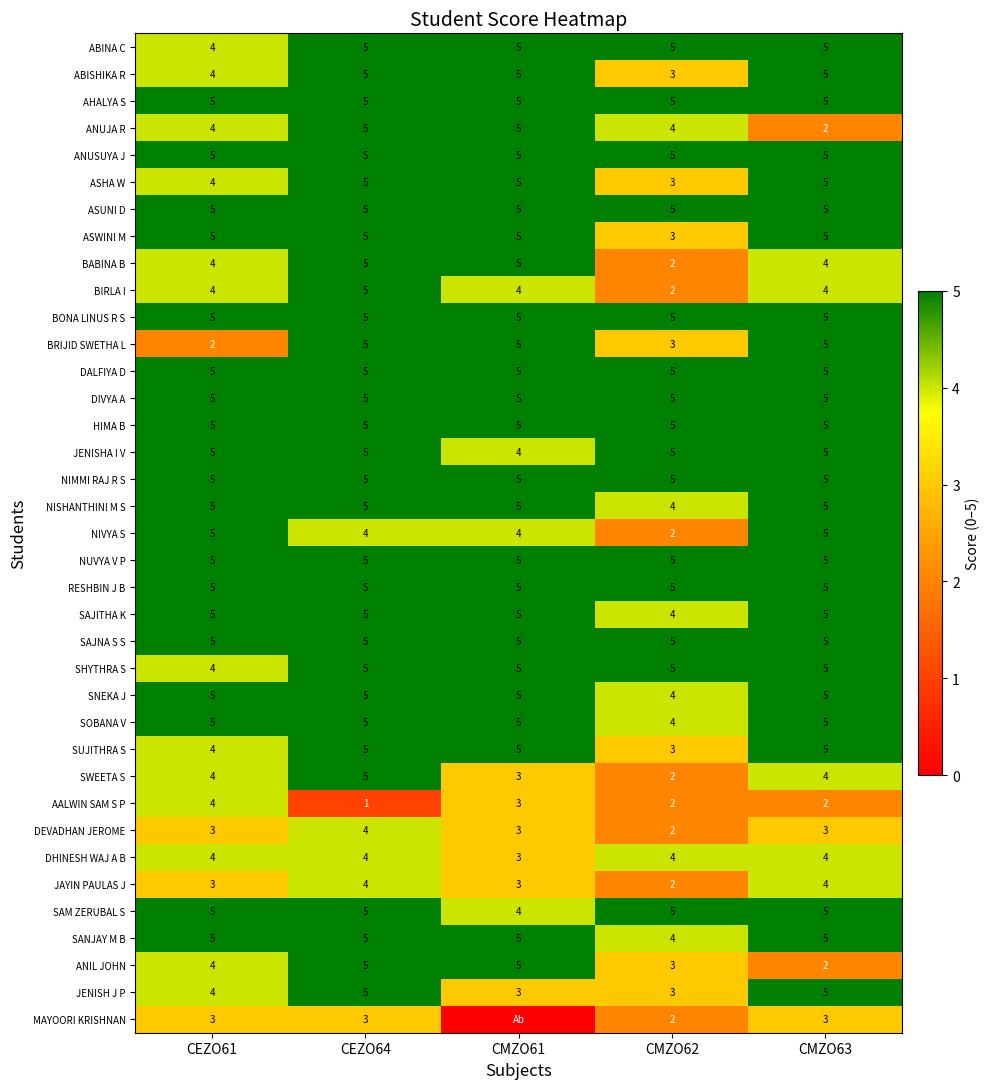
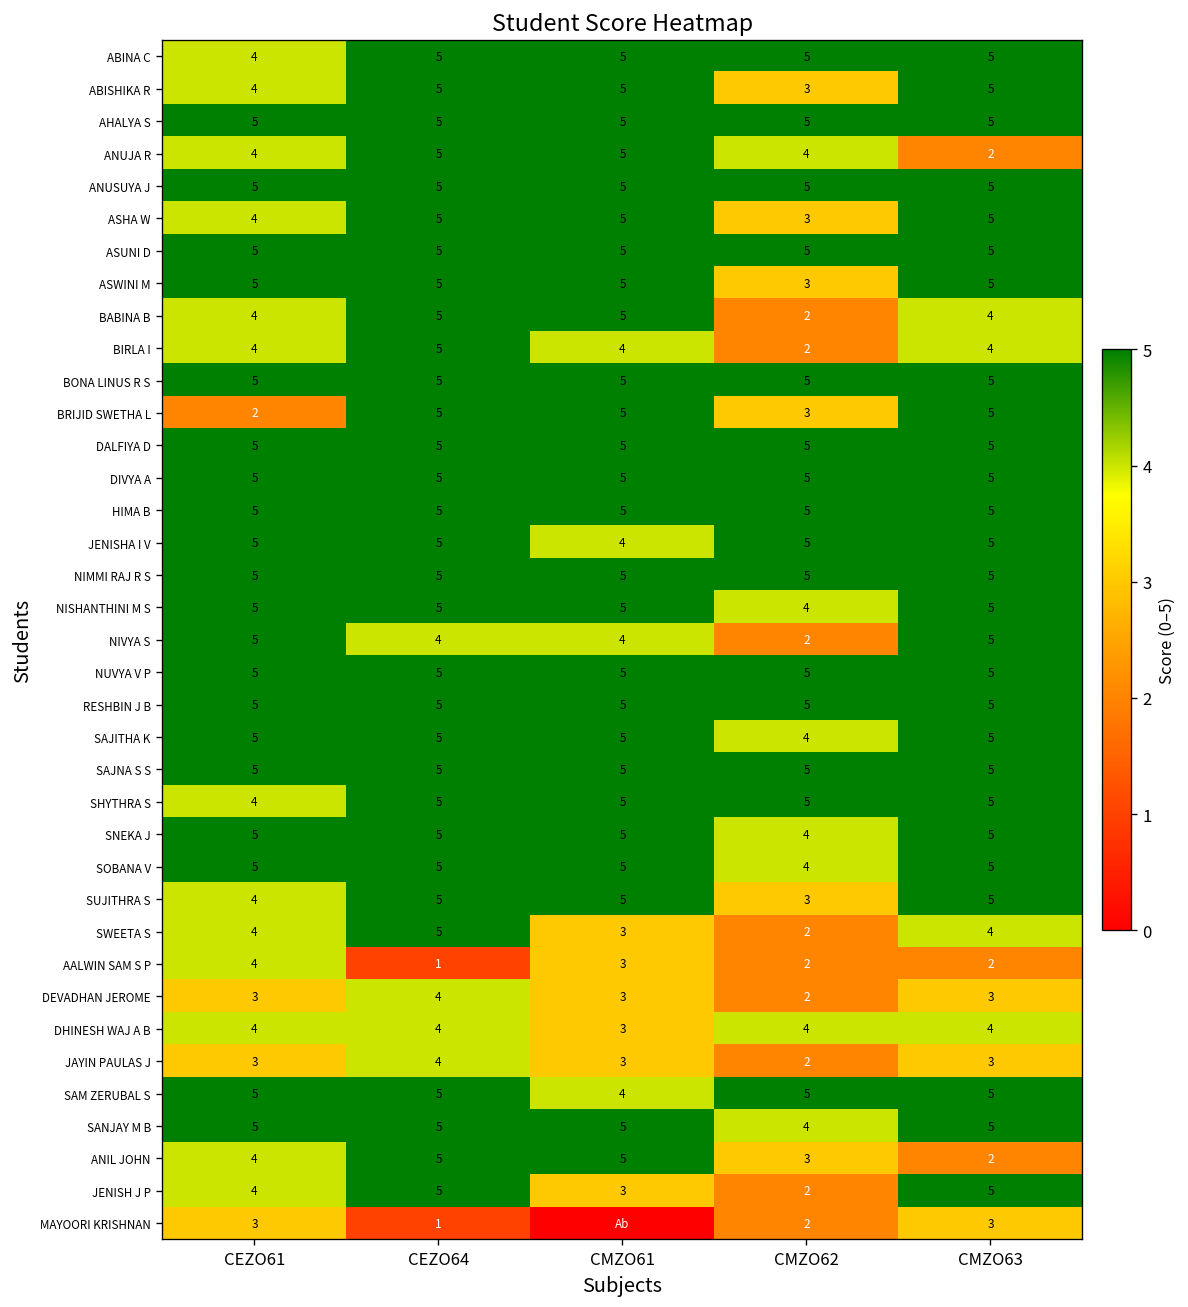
JAYIN PAULAS J, CMZO63: 4 -> 3
JENISH J P, CMZO62: 3 -> 2
MAYOORI KRISHNAN, CEZO64: 3 -> 1
